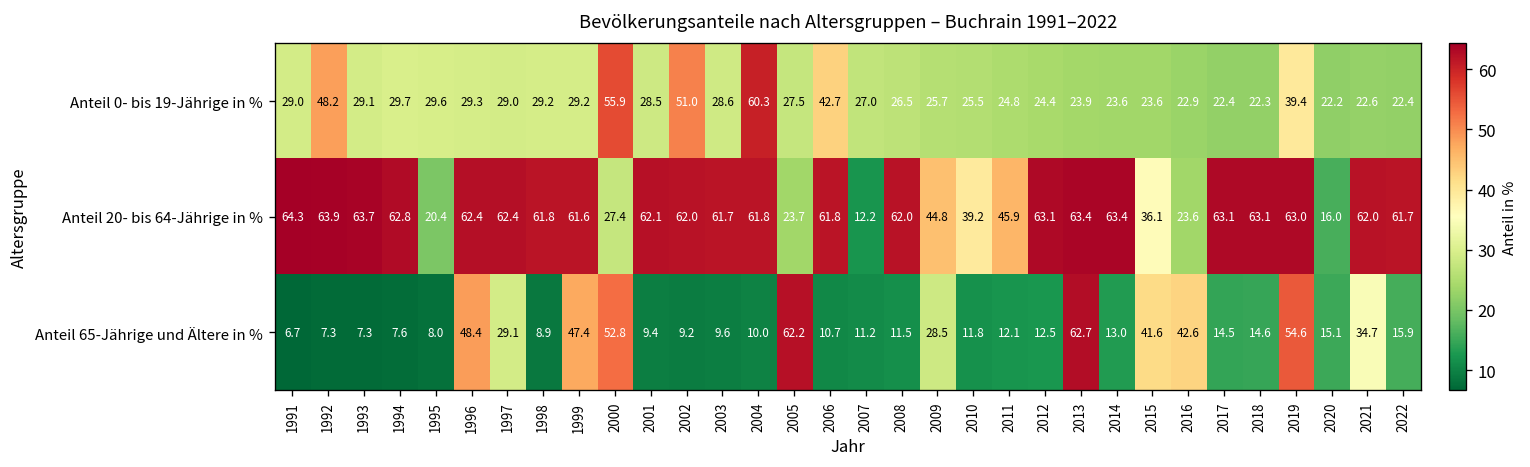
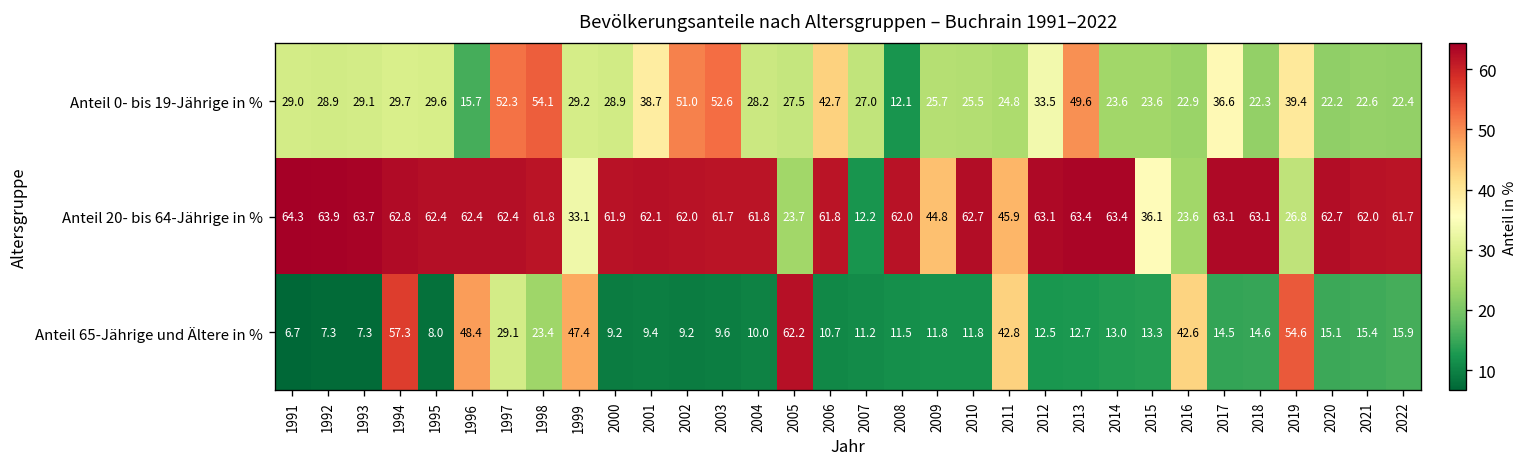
Anteil 0- bis 19-Jährige in %, 1992: 48.2 -> 28.9
Anteil 0- bis 19-Jährige in %, 1996: 29.3 -> 15.7
Anteil 0- bis 19-Jährige in %, 1997: 29.0 -> 52.3
Anteil 0- bis 19-Jährige in %, 1998: 29.2 -> 54.1
Anteil 0- bis 19-Jährige in %, 2000: 55.9 -> 28.9
Anteil 0- bis 19-Jährige in %, 2001: 28.5 -> 38.7
Anteil 0- bis 19-Jährige in %, 2003: 28.6 -> 52.6
Anteil 0- bis 19-Jährige in %, 2004: 60.3 -> 28.2
Anteil 0- bis 19-Jährige in %, 2008: 26.5 -> 12.1
Anteil 0- bis 19-Jährige in %, 2012: 24.4 -> 33.5
Anteil 0- bis 19-Jährige in %, 2013: 23.9 -> 49.6
Anteil 0- bis 19-Jährige in %, 2017: 22.4 -> 36.6
Anteil 20- bis 64-Jährige in %, 1995: 20.4 -> 62.4
Anteil 20- bis 64-Jährige in %, 1999: 61.6 -> 33.1
Anteil 20- bis 64-Jährige in %, 2000: 27.4 -> 61.9
Anteil 20- bis 64-Jährige in %, 2010: 39.2 -> 62.7
Anteil 20- bis 64-Jährige in %, 2019: 63.0 -> 26.8
Anteil 20- bis 64-Jährige in %, 2020: 16.0 -> 62.7
Anteil 65-Jährige und Ältere in %, 1994: 7.6 -> 57.3
Anteil 65-Jährige und Ältere in %, 1998: 8.9 -> 23.4
Anteil 65-Jährige und Ältere in %, 2000: 52.8 -> 9.2
Anteil 65-Jährige und Ältere in %, 2009: 28.5 -> 11.8
Anteil 65-Jährige und Ältere in %, 2011: 12.1 -> 42.8
Anteil 65-Jährige und Ältere in %, 2013: 62.7 -> 12.7
Anteil 65-Jährige und Ältere in %, 2015: 41.6 -> 13.3
Anteil 65-Jährige und Ältere in %, 2021: 34.7 -> 15.4
